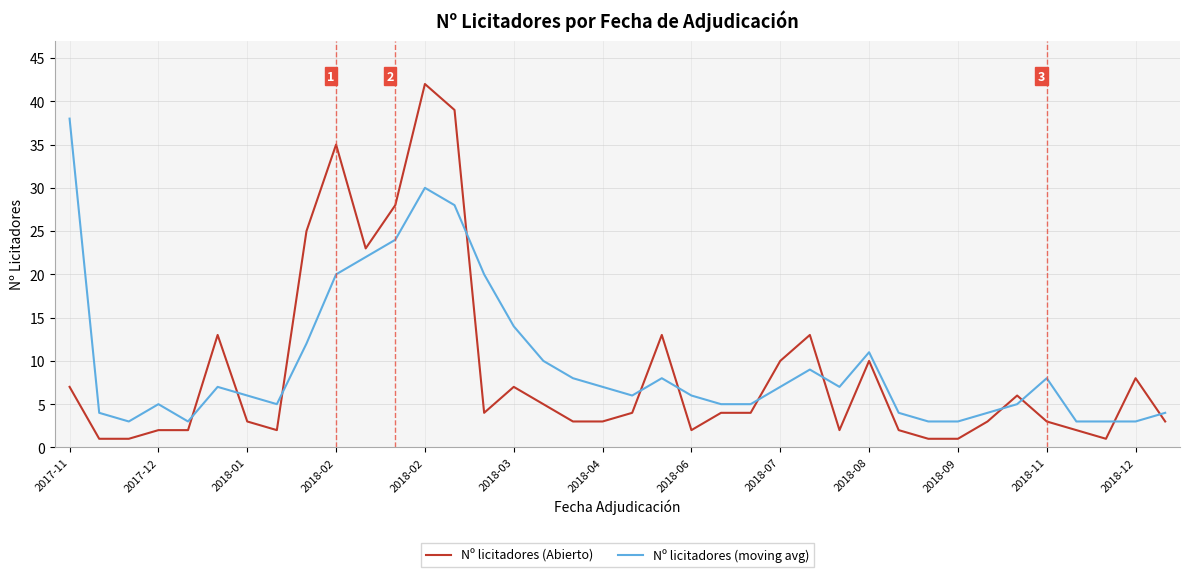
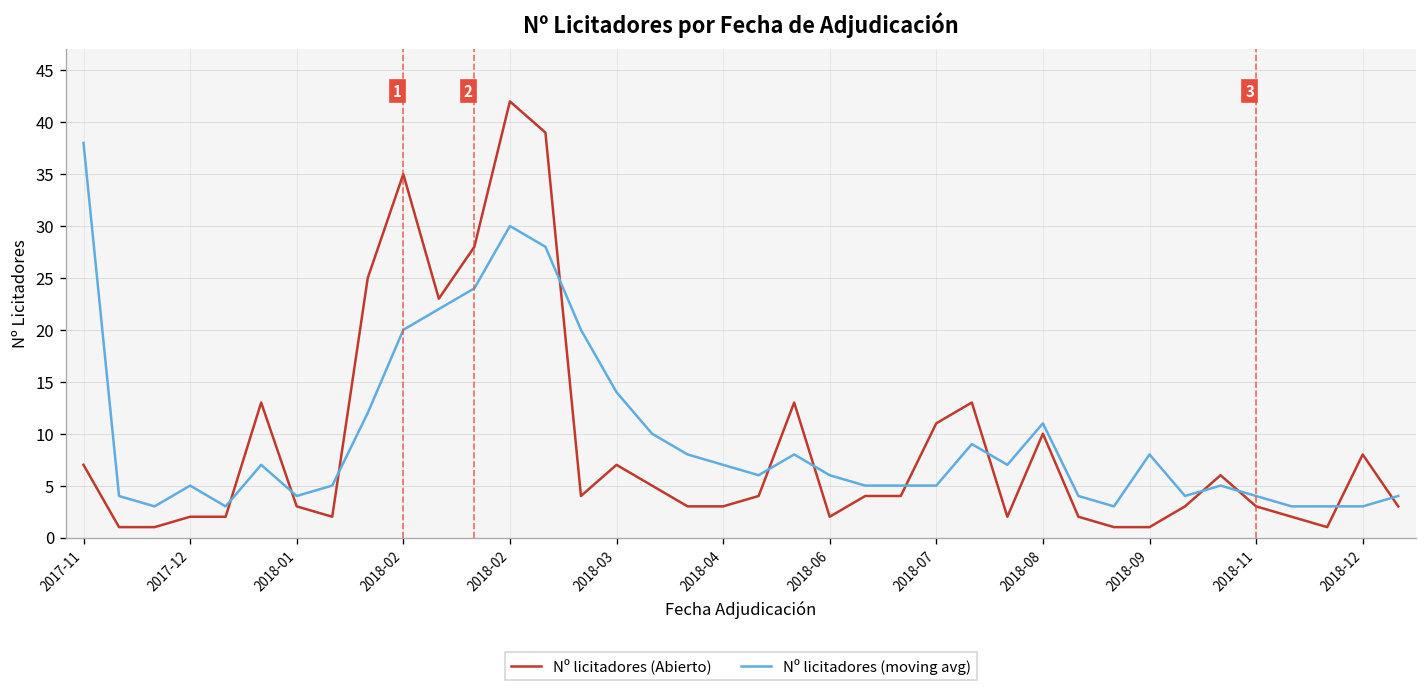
Nº licitadores (moving avg), 2018-01: 6 -> 4
Nº licitadores (Abierto), 2018-07: 10 -> 11
Nº licitadores (moving avg), 2018-07: 7 -> 5
Nº licitadores (moving avg), 2018-09: 3 -> 8
Nº licitadores (moving avg), 2018-11: 8 -> 4
